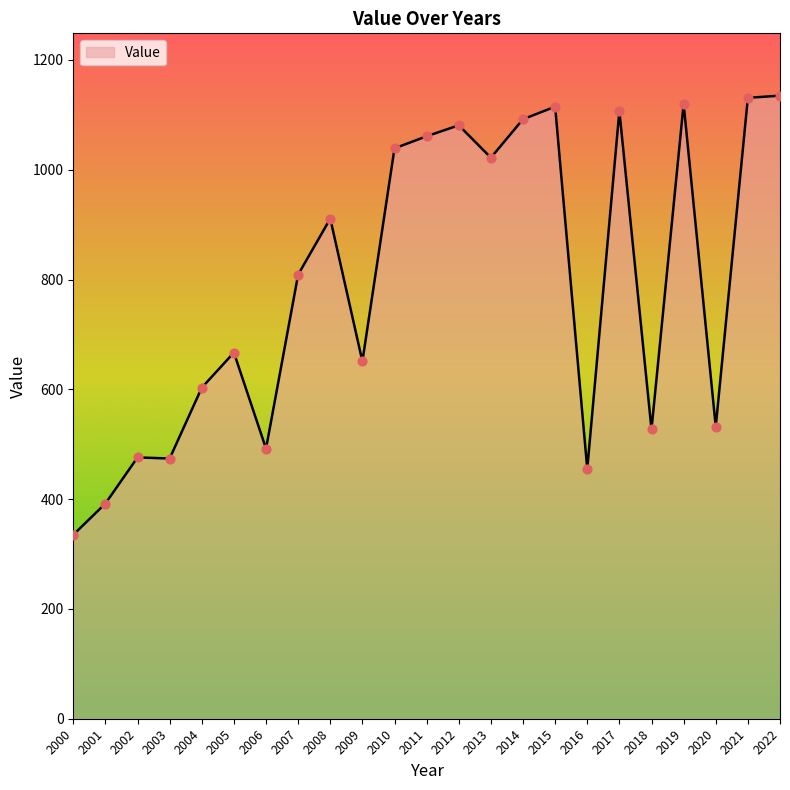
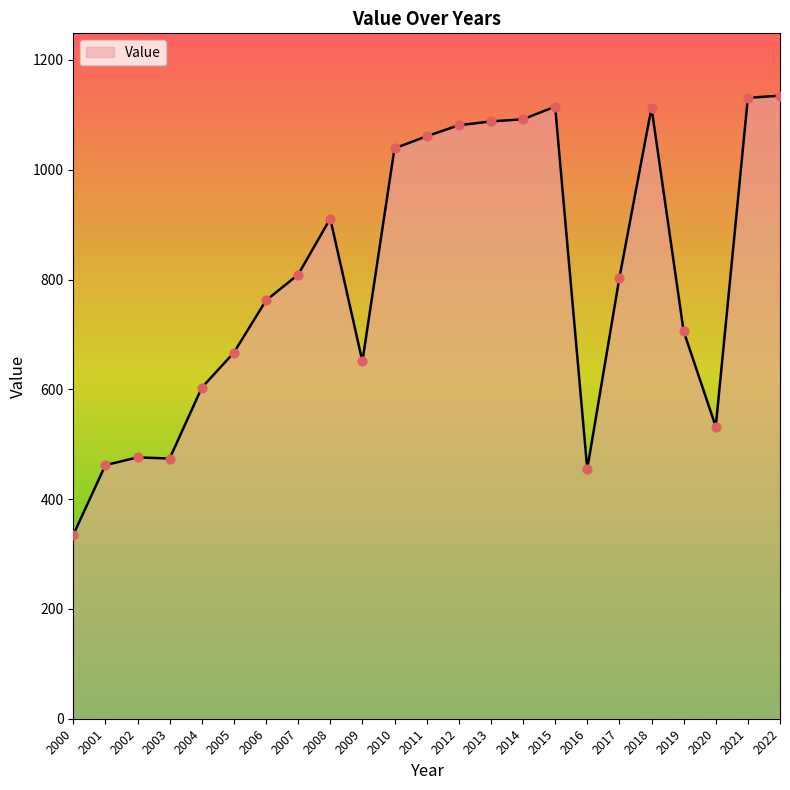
2001: 390 -> 460
2006: 490 -> 760
2013: 1020 -> 1090
2017: 1110 -> 800
2018: 530 -> 1110
2019: 1120 -> 710
